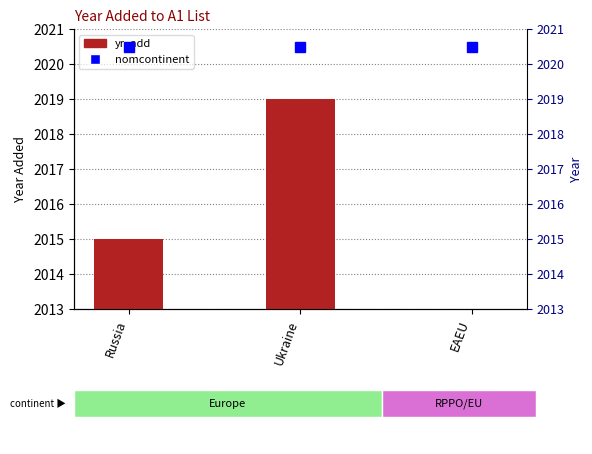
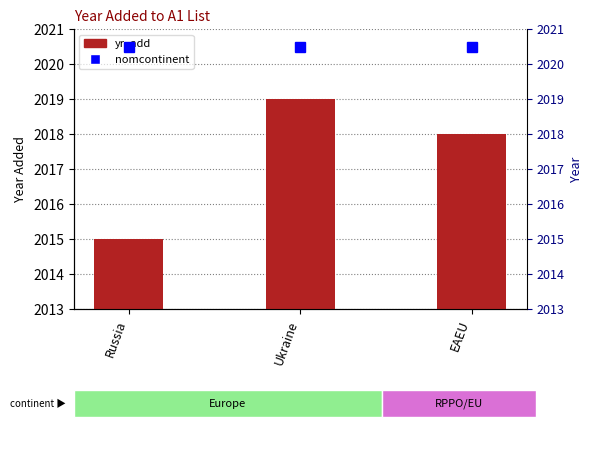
yr_add, EAEU: 2013 -> 2018
